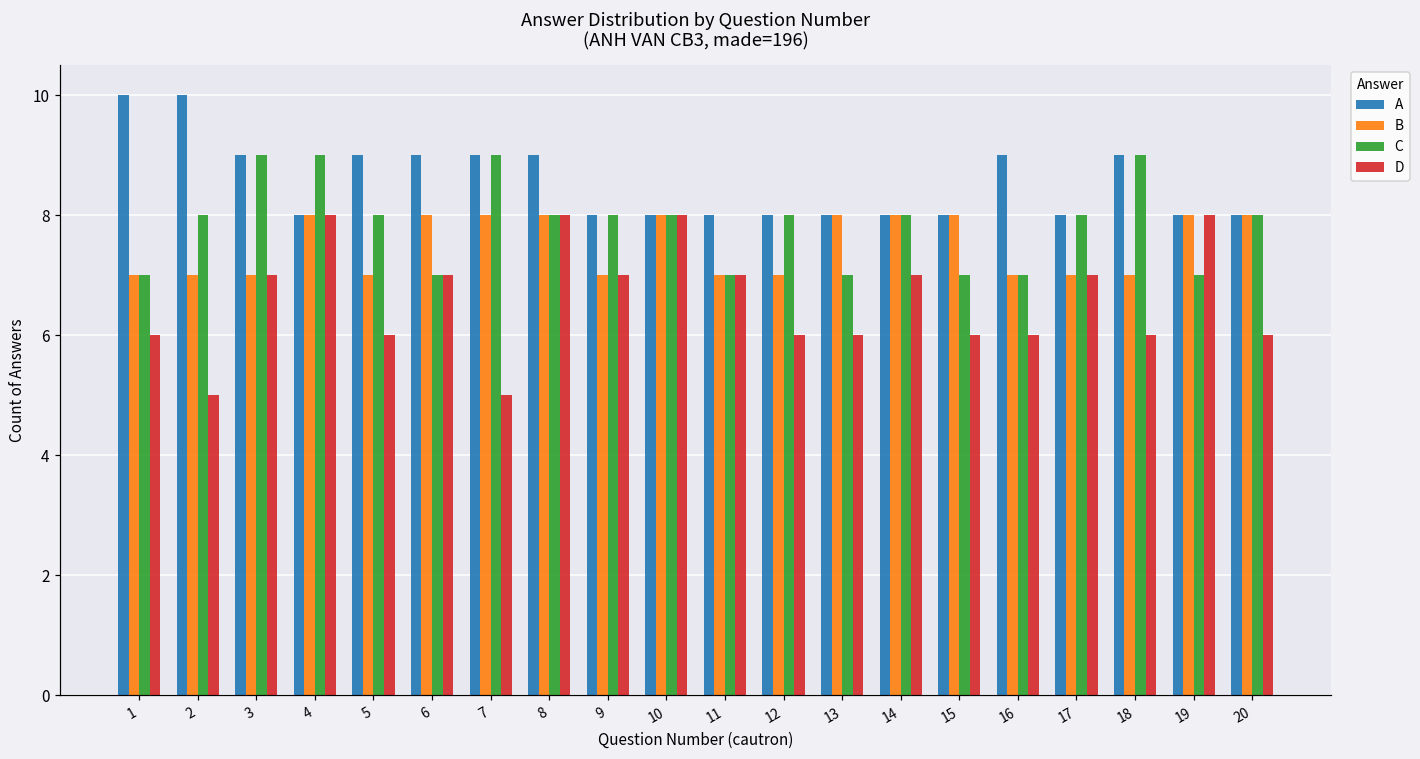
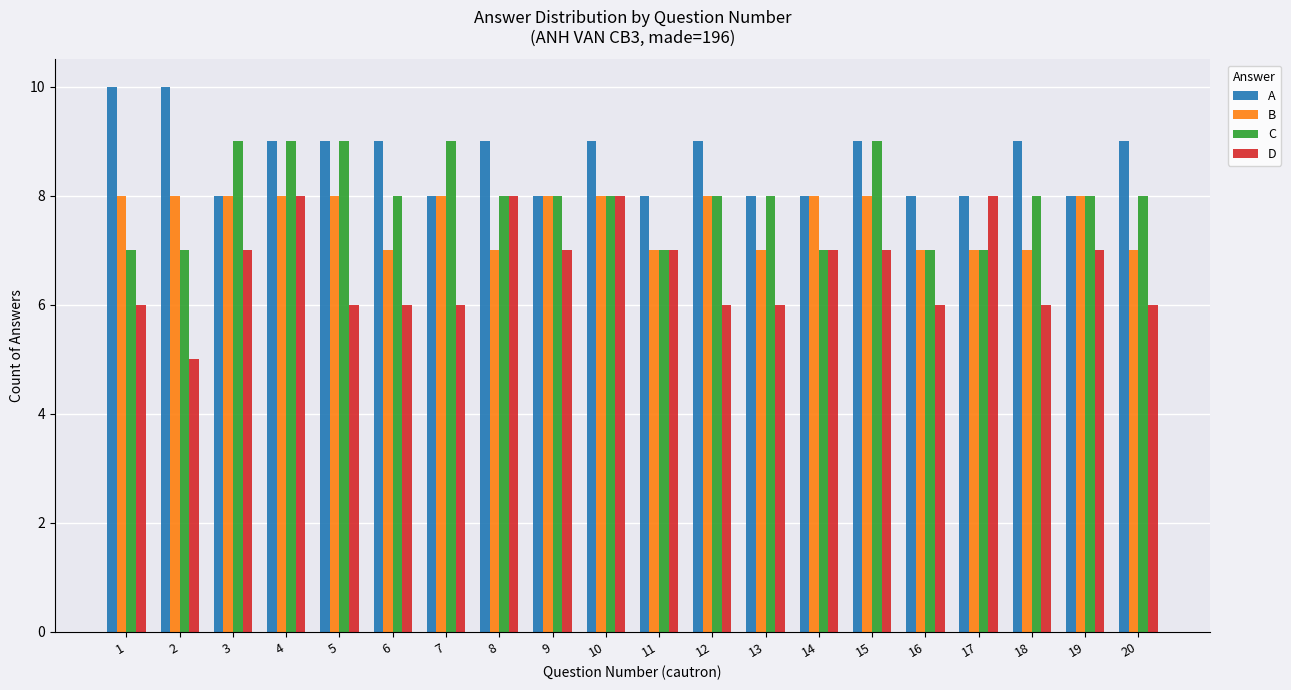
B, 1: 7 -> 8
B, 2: 7 -> 8
C, 2: 8 -> 7
A, 3: 9 -> 8
B, 3: 7 -> 8
A, 4: 8 -> 9
B, 5: 7 -> 8
C, 5: 8 -> 9
B, 6: 8 -> 7
C, 6: 7 -> 8
D, 6: 7 -> 6
A, 7: 9 -> 8
D, 7: 5 -> 6
B, 8: 8 -> 7
B, 9: 7 -> 8
A, 10: 8 -> 9
A, 12: 8 -> 9
B, 12: 7 -> 8
B, 13: 8 -> 7
C, 13: 7 -> 8
C, 14: 8 -> 7
A, 15: 8 -> 9
C, 15: 7 -> 9
D, 15: 6 -> 7
A, 16: 9 -> 8
C, 17: 8 -> 7
D, 17: 7 -> 8
C, 18: 9 -> 8
C, 19: 7 -> 8
D, 19: 8 -> 7
A, 20: 8 -> 9
B, 20: 8 -> 7
